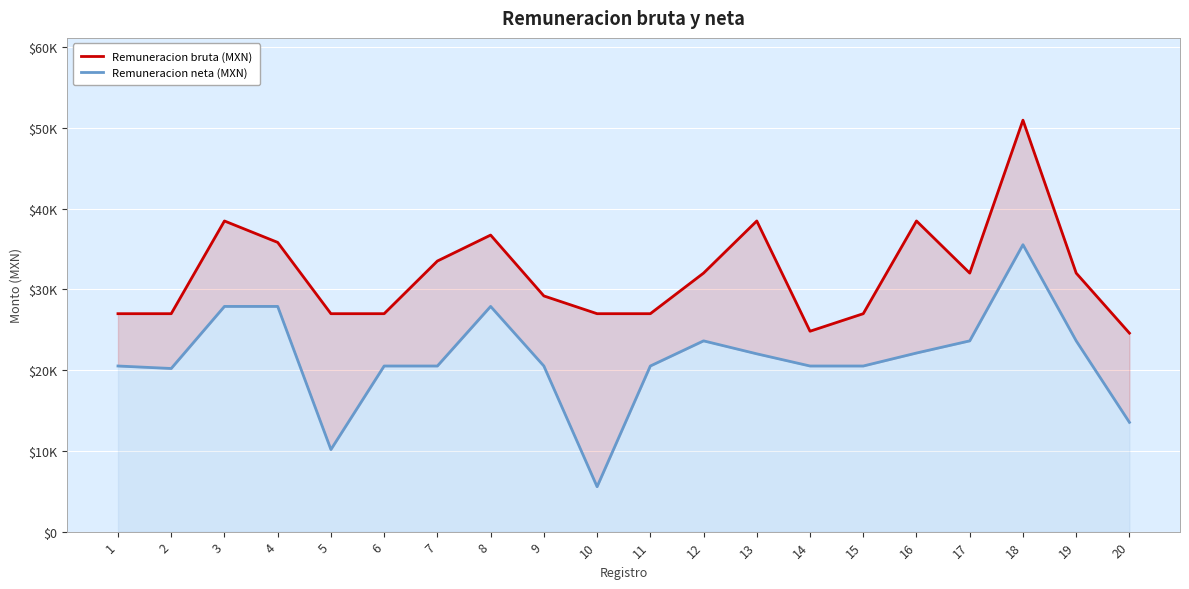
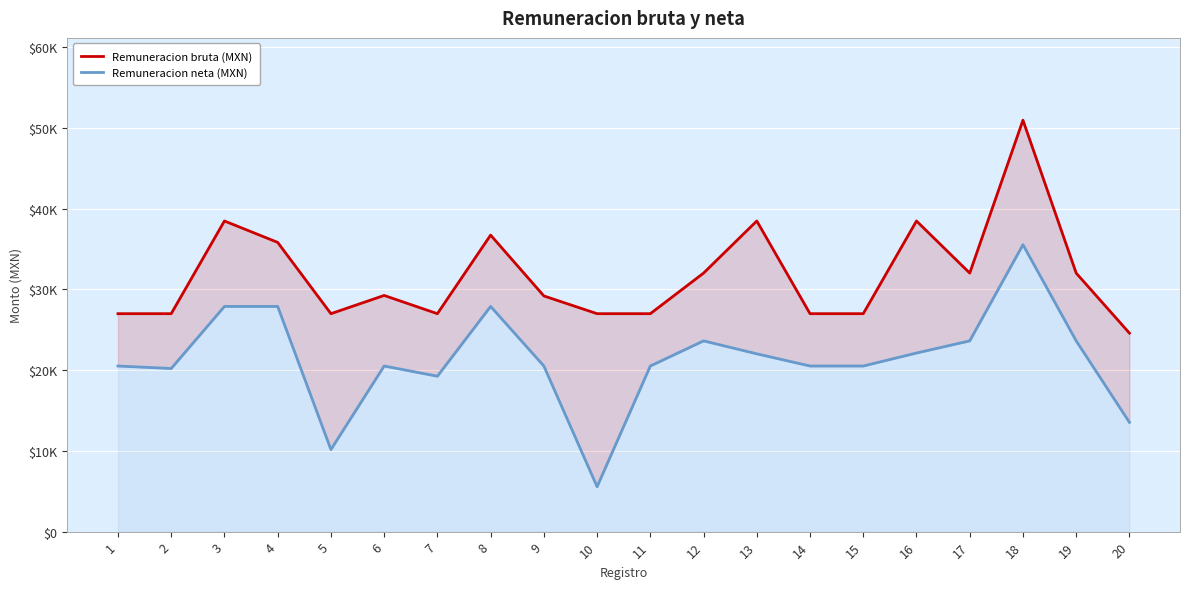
Remuneracion bruta (MXN), 6: $27000 -> $29000
Remuneracion bruta (MXN), 7: $34000 -> $27000
Remuneracion neta (MXN), 7: $21000 -> $19000
Remuneracion bruta (MXN), 14: $25000 -> $27000
